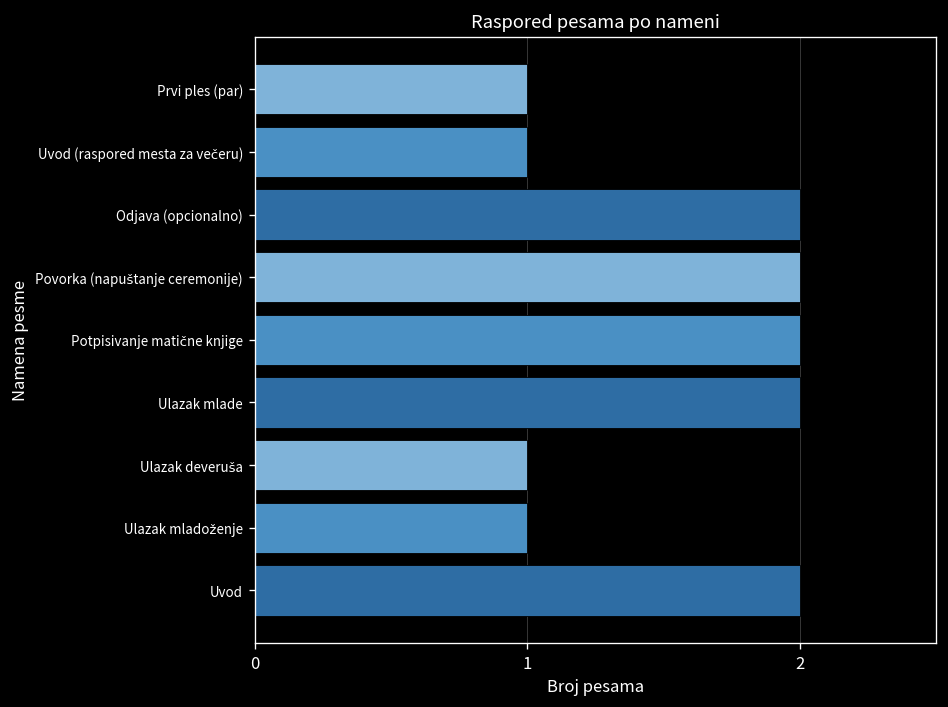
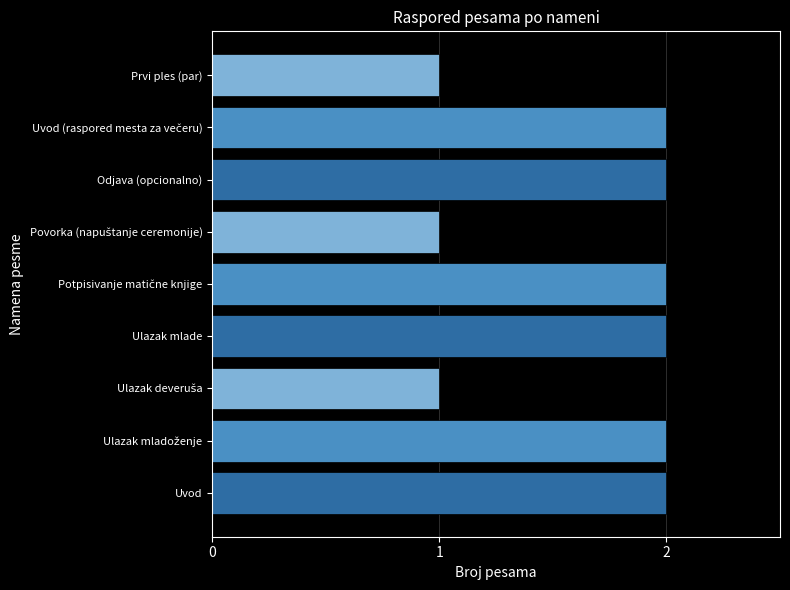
Uvod (raspored mesta za večeru): 1 -> 2
Povorka (napuštanje ceremonije): 2 -> 1
Ulazak mladoženje: 1 -> 2
